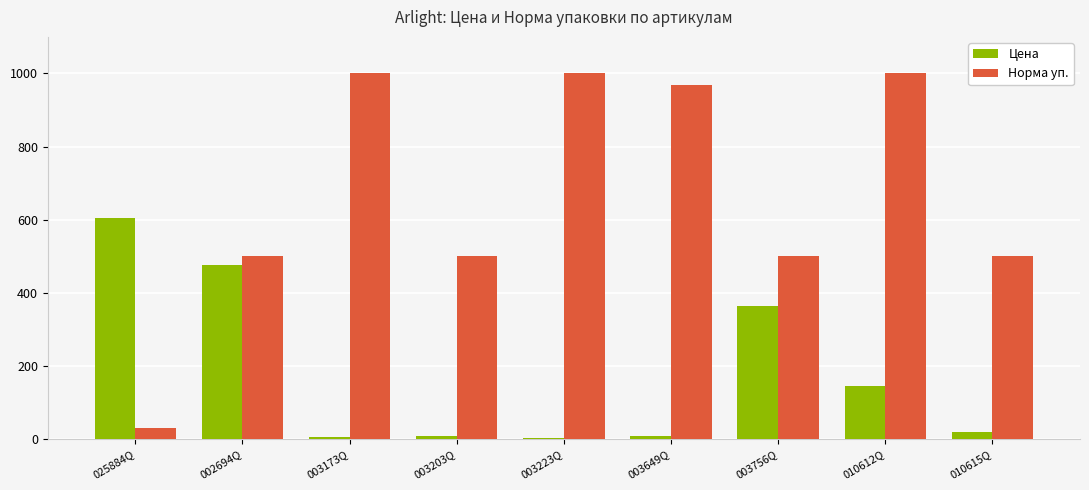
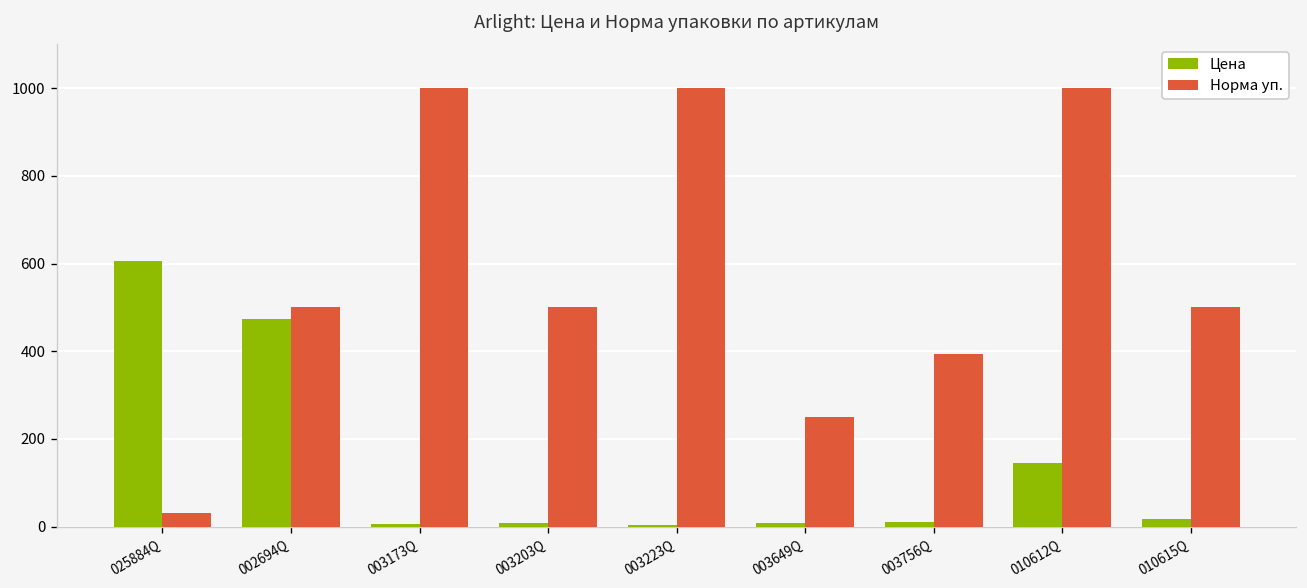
Норма уп., 003649Q: 970 -> 250
Цена, 003756Q: 360 -> 10
Норма уп., 003756Q: 500 -> 390
